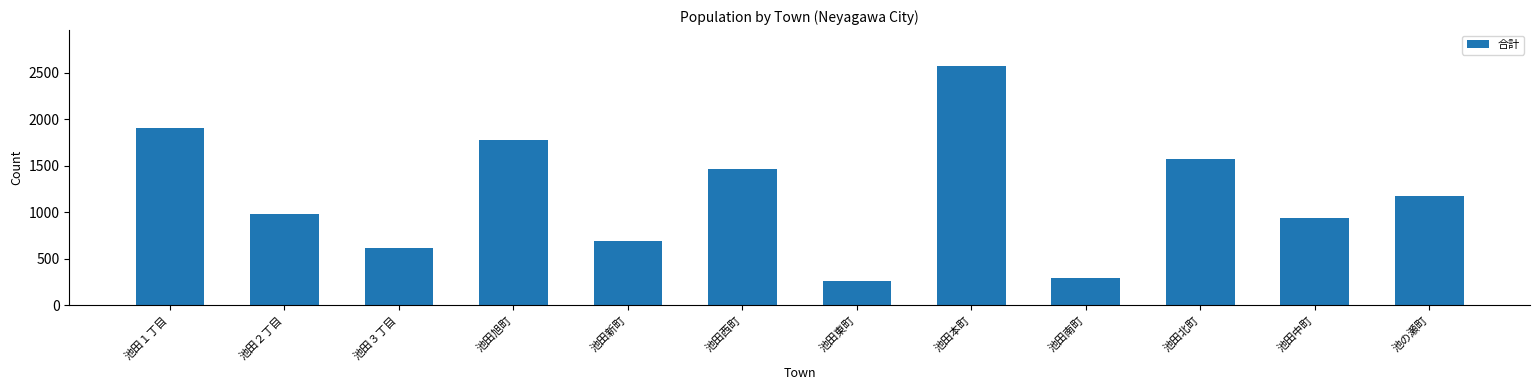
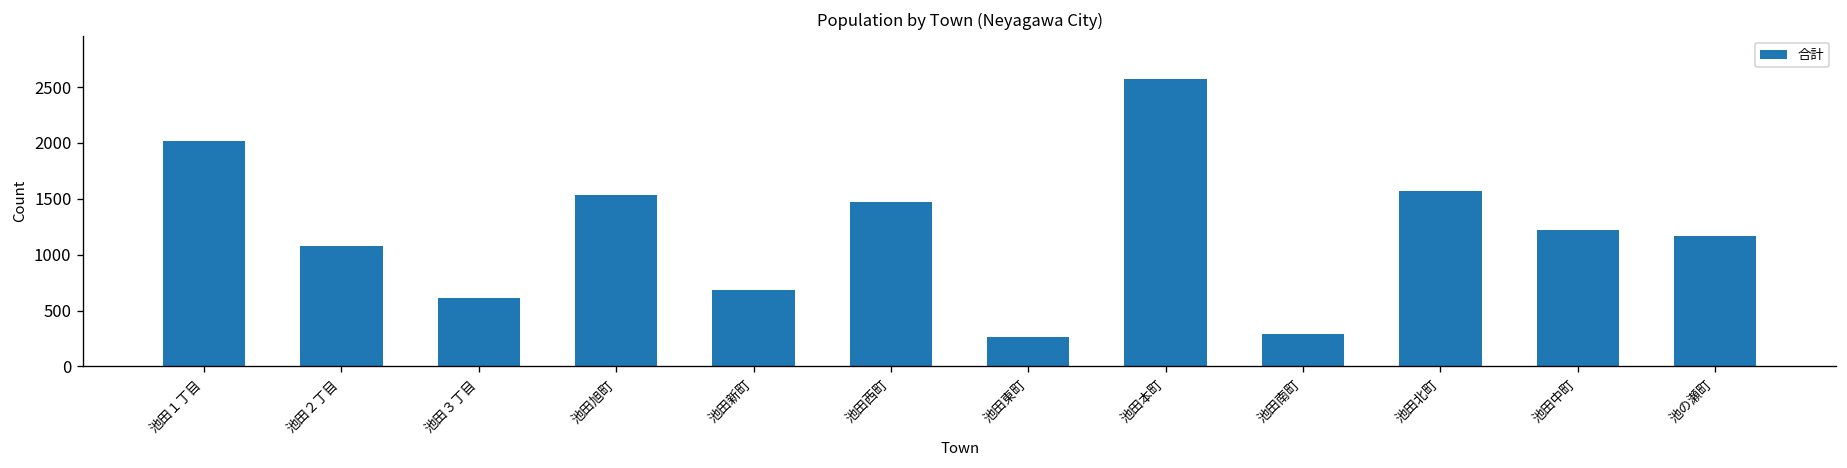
池田１丁目: 1900 -> 2000
池田２丁目: 1000 -> 1100
池田旭町: 1800 -> 1500
池田中町: 900 -> 1200
